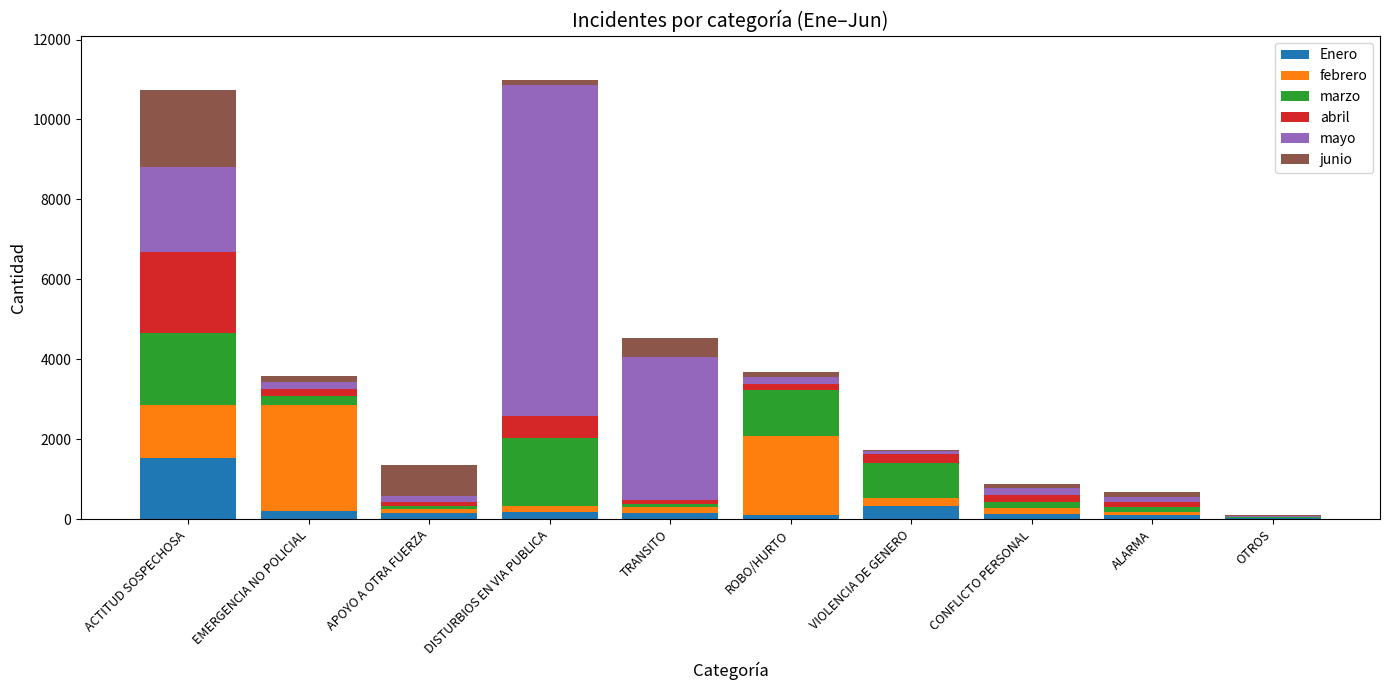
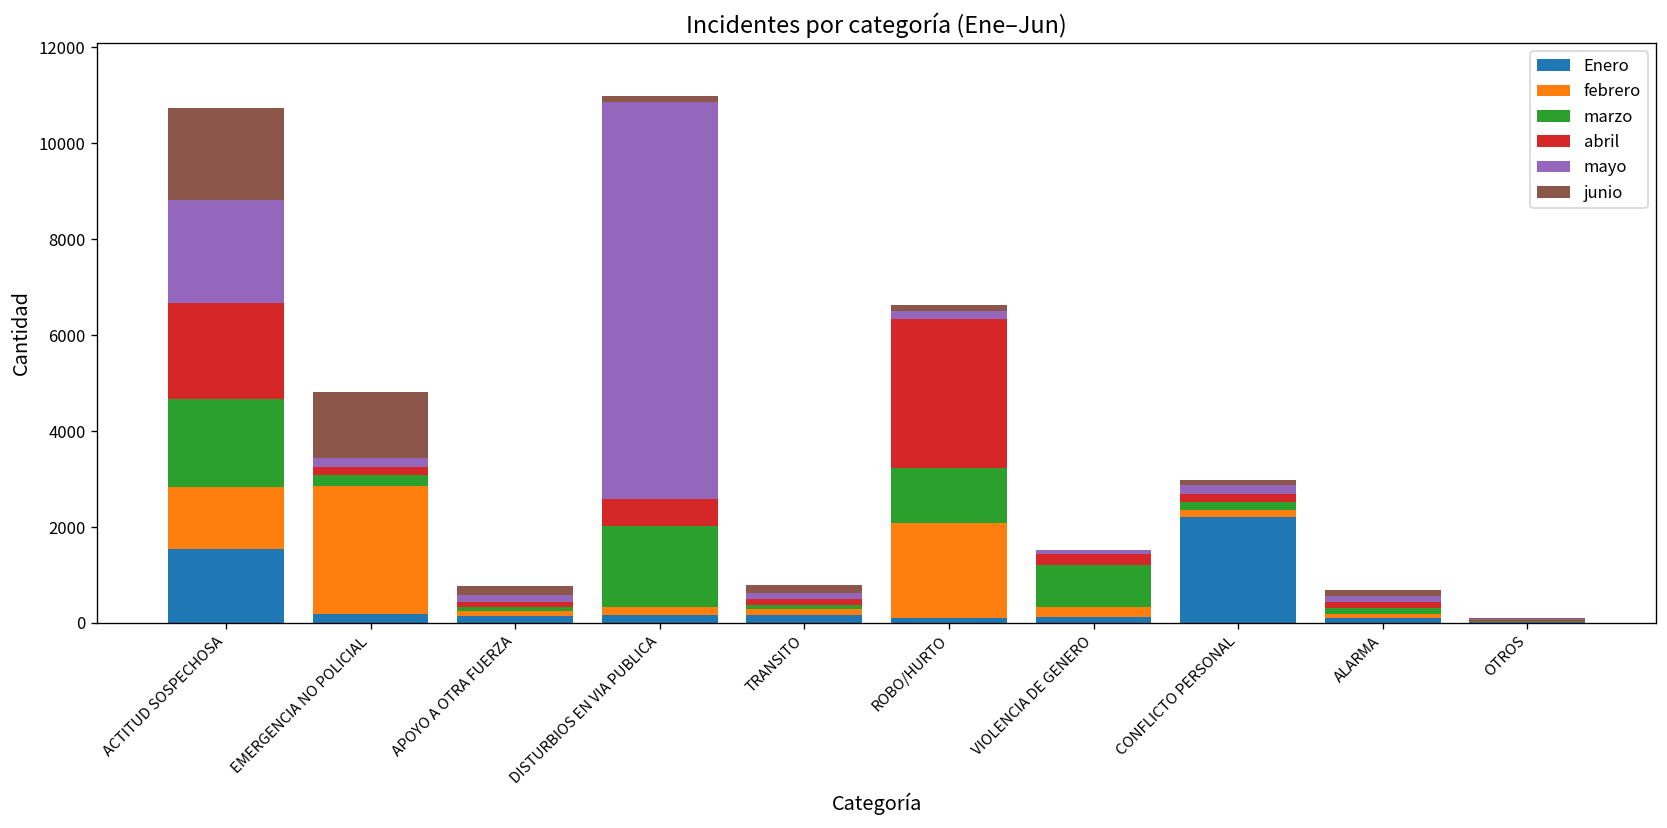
junio, EMERGENCIA NO POLICIAL: 100 -> 1400
junio, APOYO A OTRA FUERZA: 800 -> 200
mayo, TRANSITO: 3600 -> 100
junio, TRANSITO: 500 -> 200
abril, ROBO/HURTO: 200 -> 3100
Enero, VIOLENCIA DE GENERO: 300 -> 100
Enero, CONFLICTO PERSONAL: 100 -> 2200
